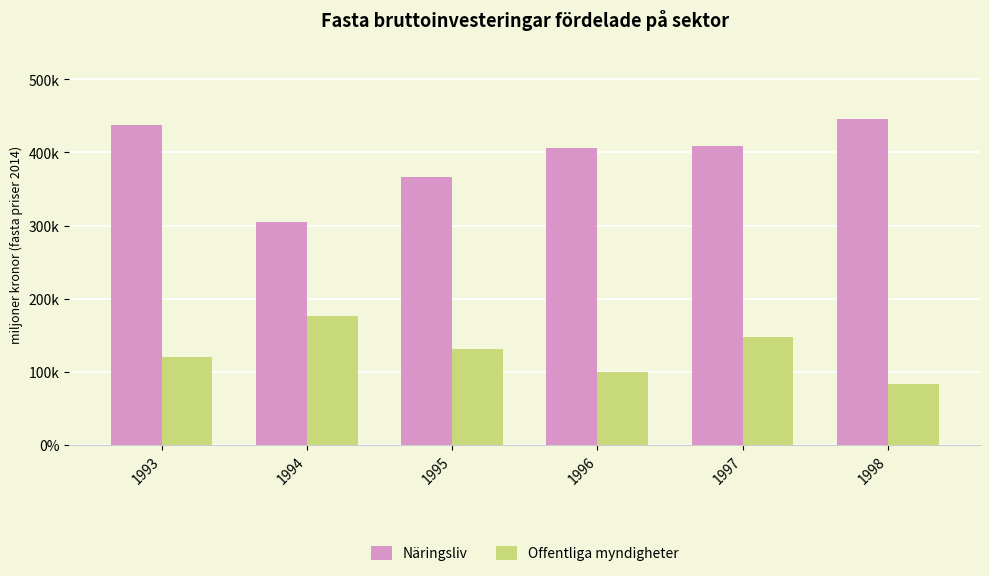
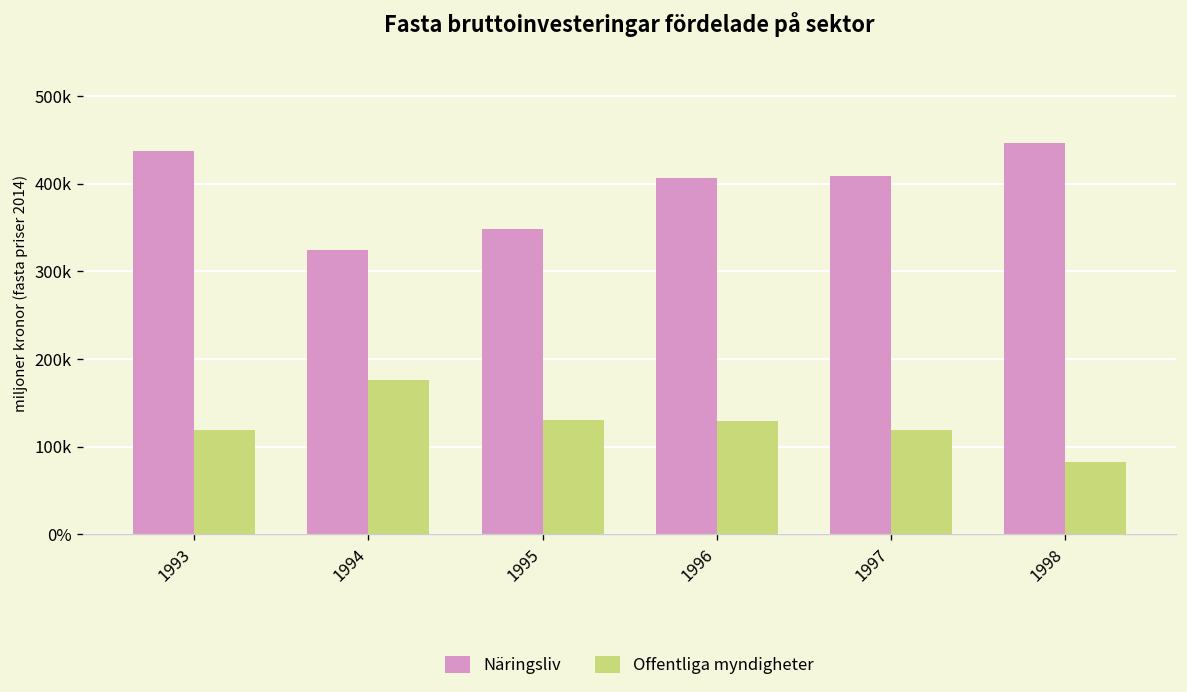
Näringsliv, 1994: 300000 -> 320000
Näringsliv, 1995: 370000 -> 350000
Offentliga myndigheter, 1996: 100000 -> 130000
Offentliga myndigheter, 1997: 150000 -> 120000
